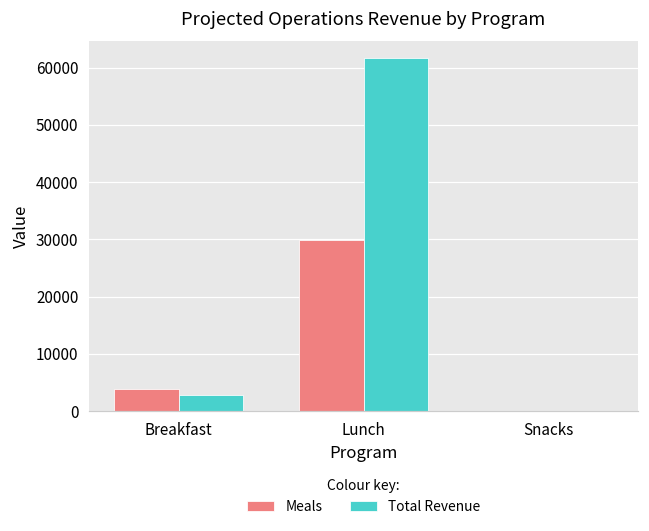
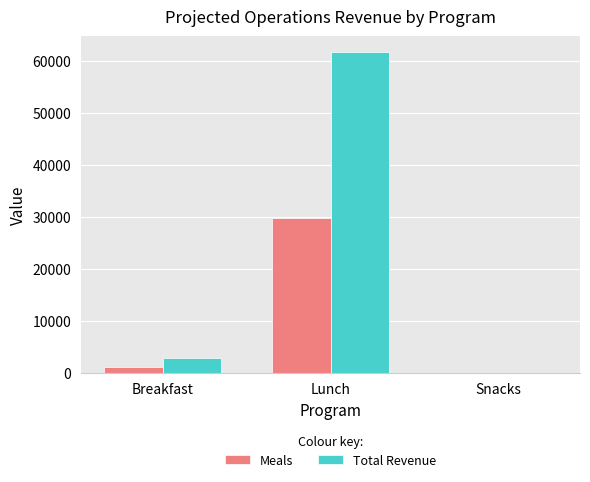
Meals, Breakfast: 4000 -> 1000
